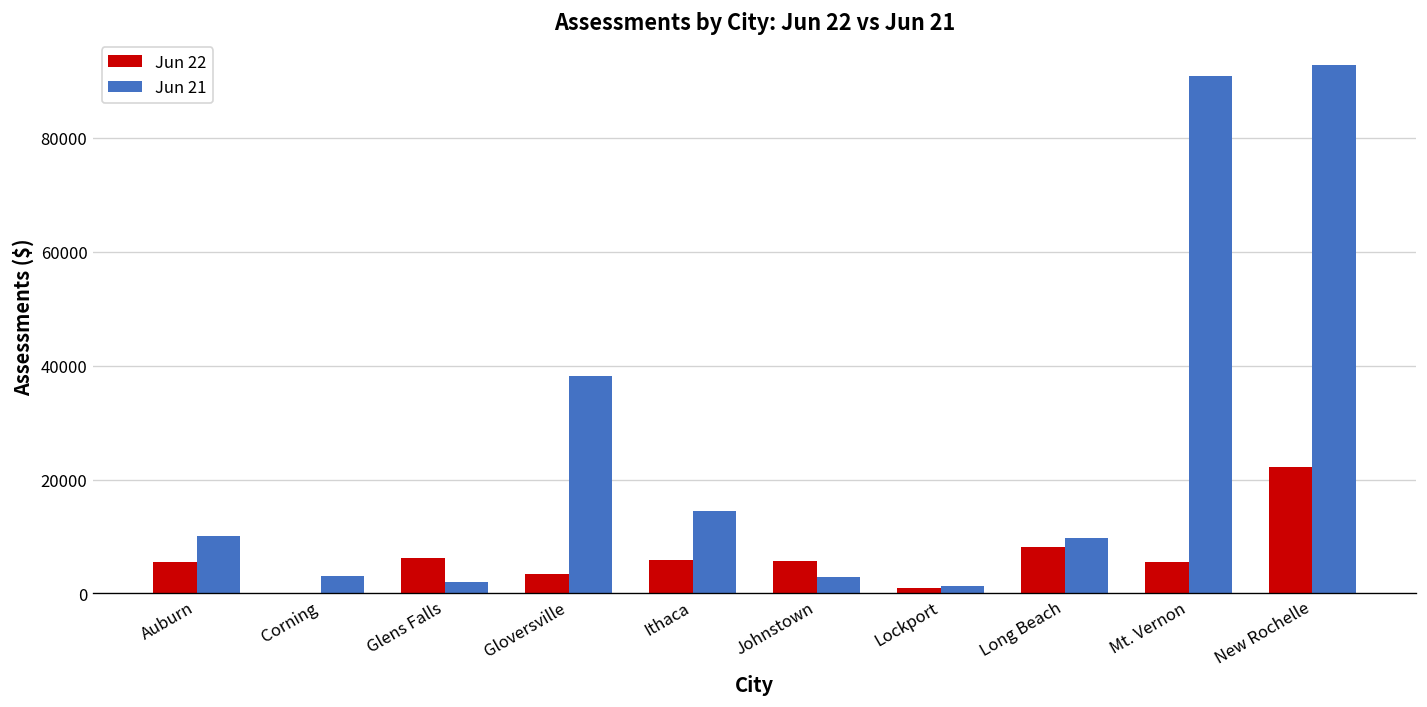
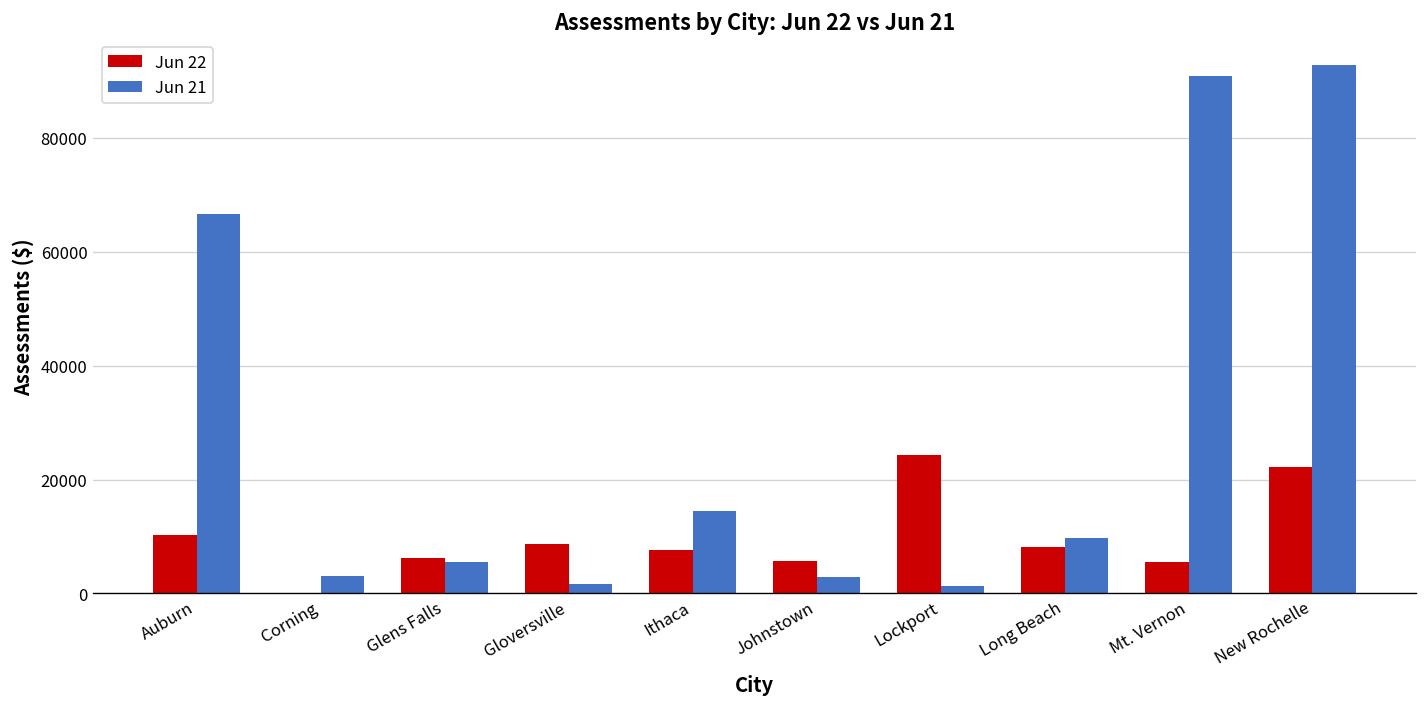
Jun 22, Auburn: 6000 -> 10000
Jun 21, Auburn: 10000 -> 67000
Jun 21, Glens Falls: 2000 -> 5000
Jun 22, Gloversville: 3000 -> 9000
Jun 21, Gloversville: 38000 -> 2000
Jun 22, Ithaca: 6000 -> 8000
Jun 22, Lockport: 1000 -> 24000
